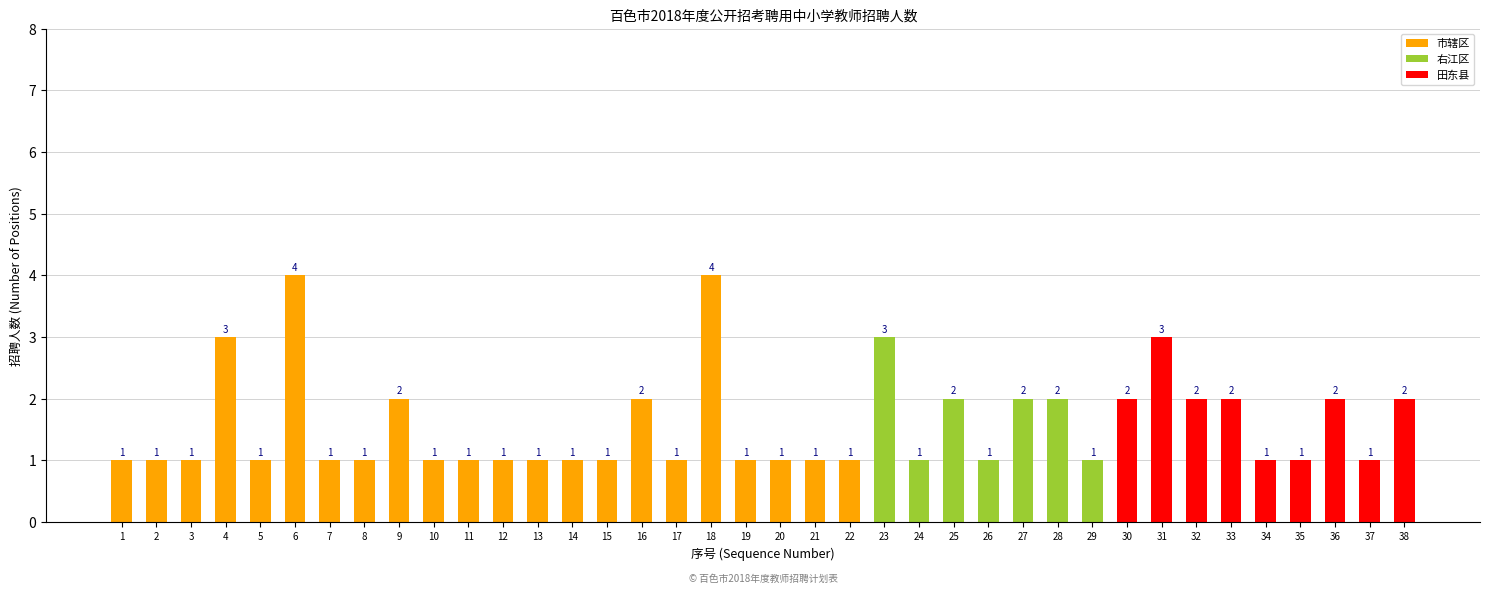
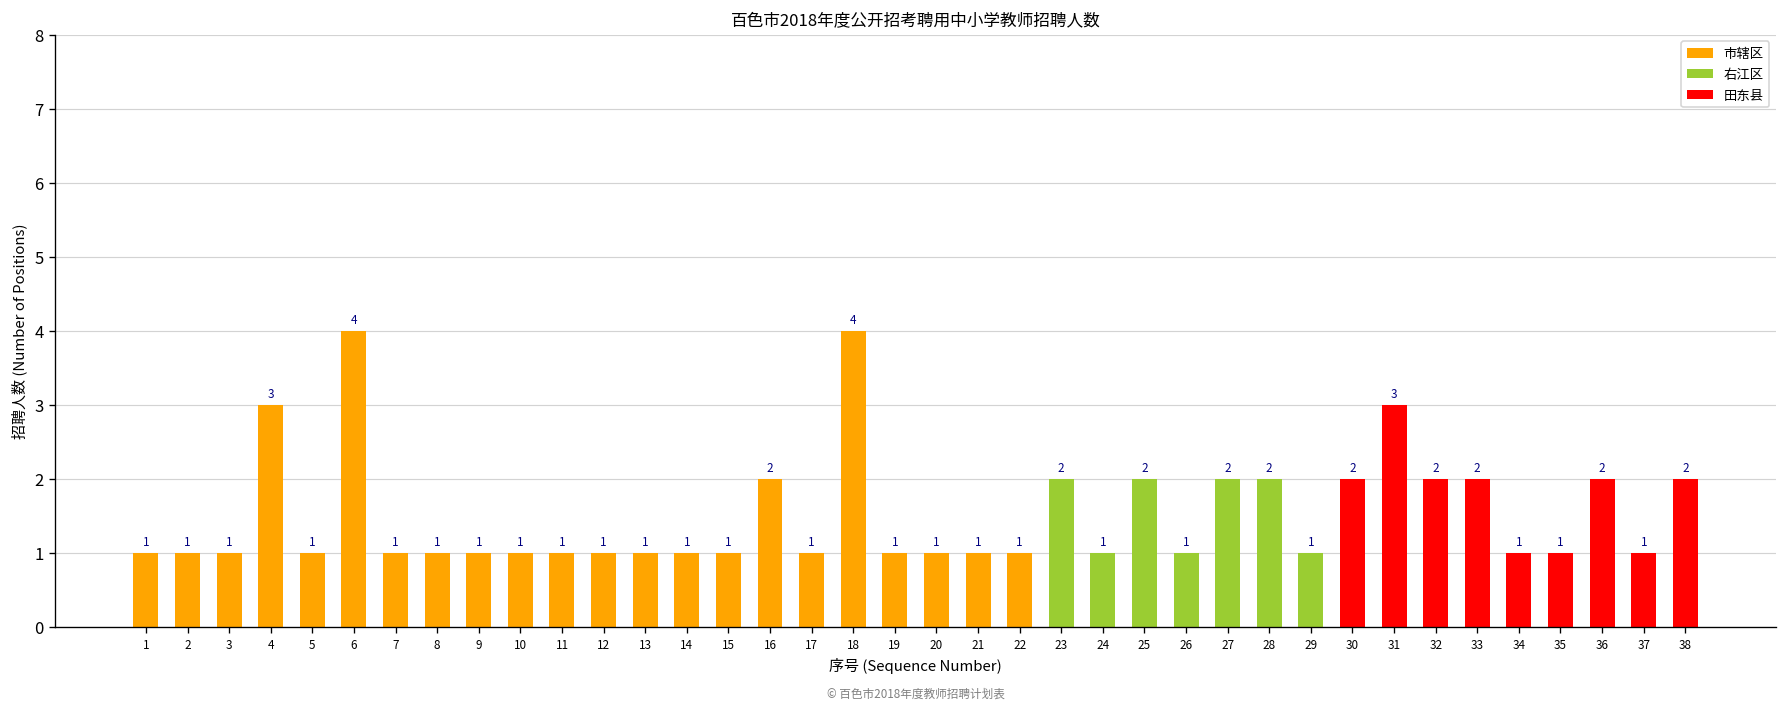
9: 2 -> 1
23: 3 -> 2
